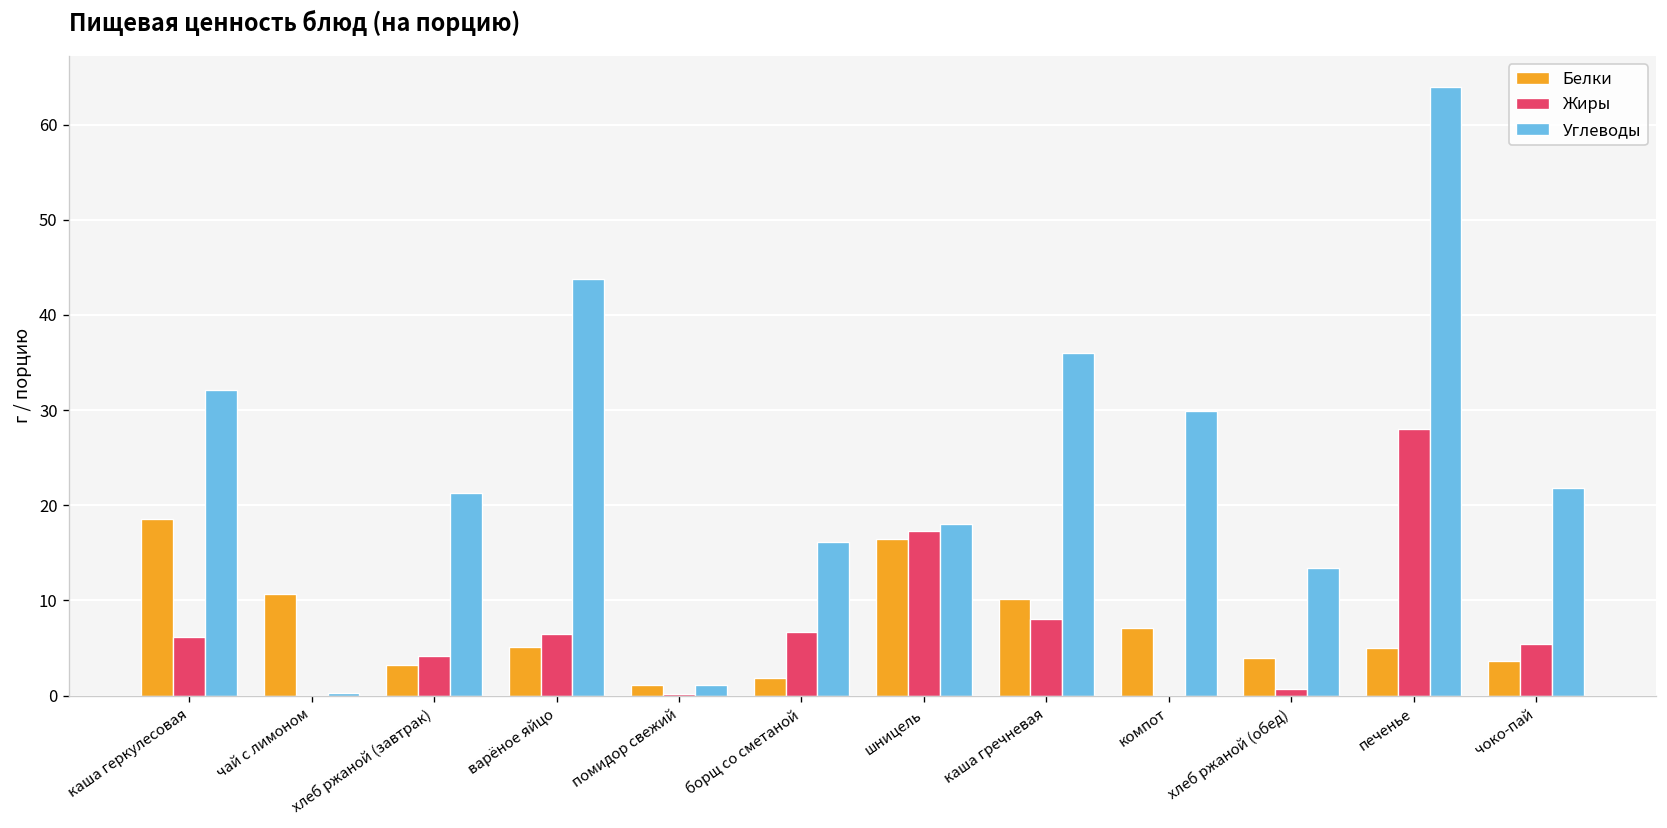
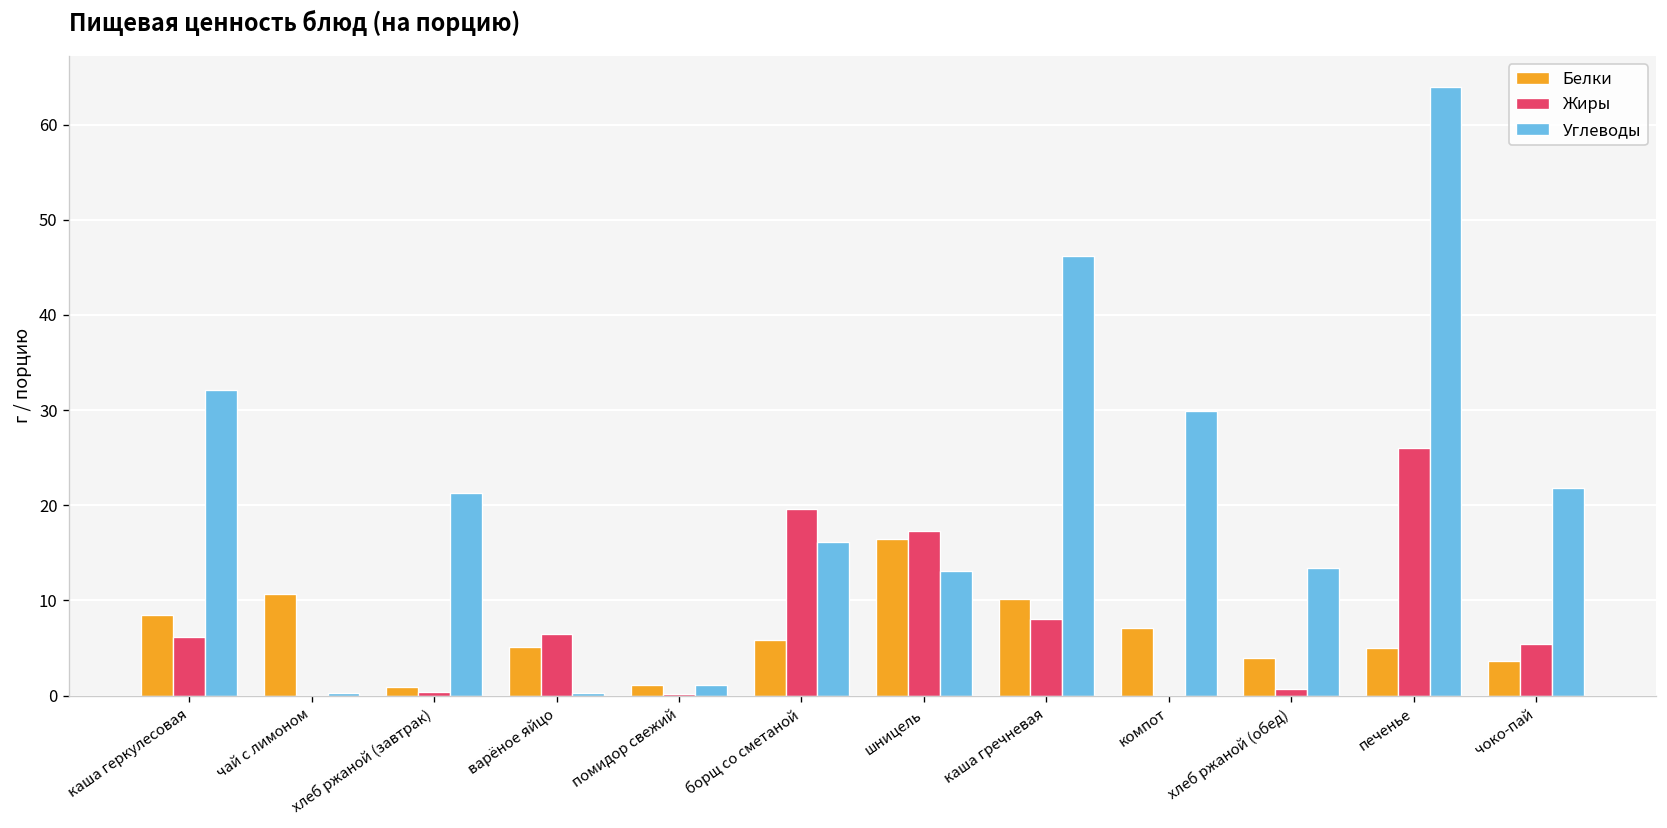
Белки, каша геркулесовая: 19 -> 8
Белки, хлеб ржаной (завтрак): 3 -> 1
Жиры, хлеб ржаной (завтрак): 4 -> 0
Углеводы, варёное яйцо: 44 -> 0
Белки, борщ со сметаной: 2 -> 6
Жиры, борщ со сметаной: 7 -> 20
Углеводы, шницель: 18 -> 13
Углеводы, каша гречневая: 36 -> 46
Жиры, печенье: 28 -> 26
